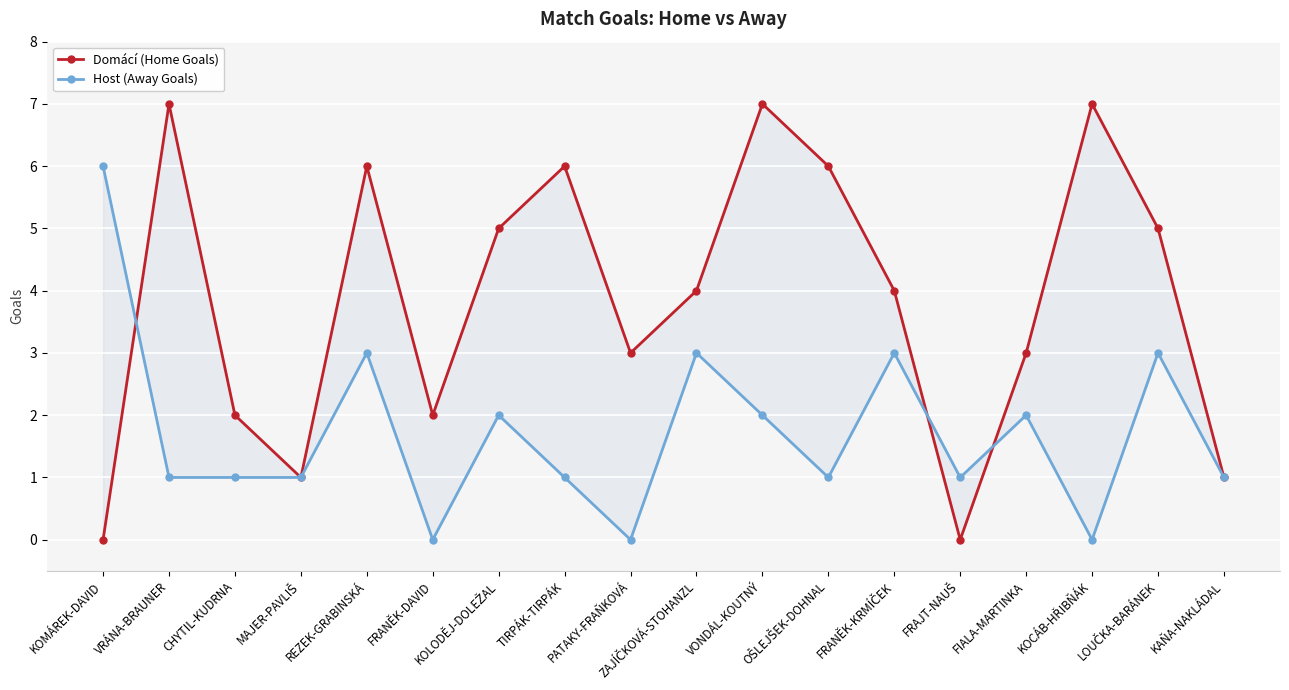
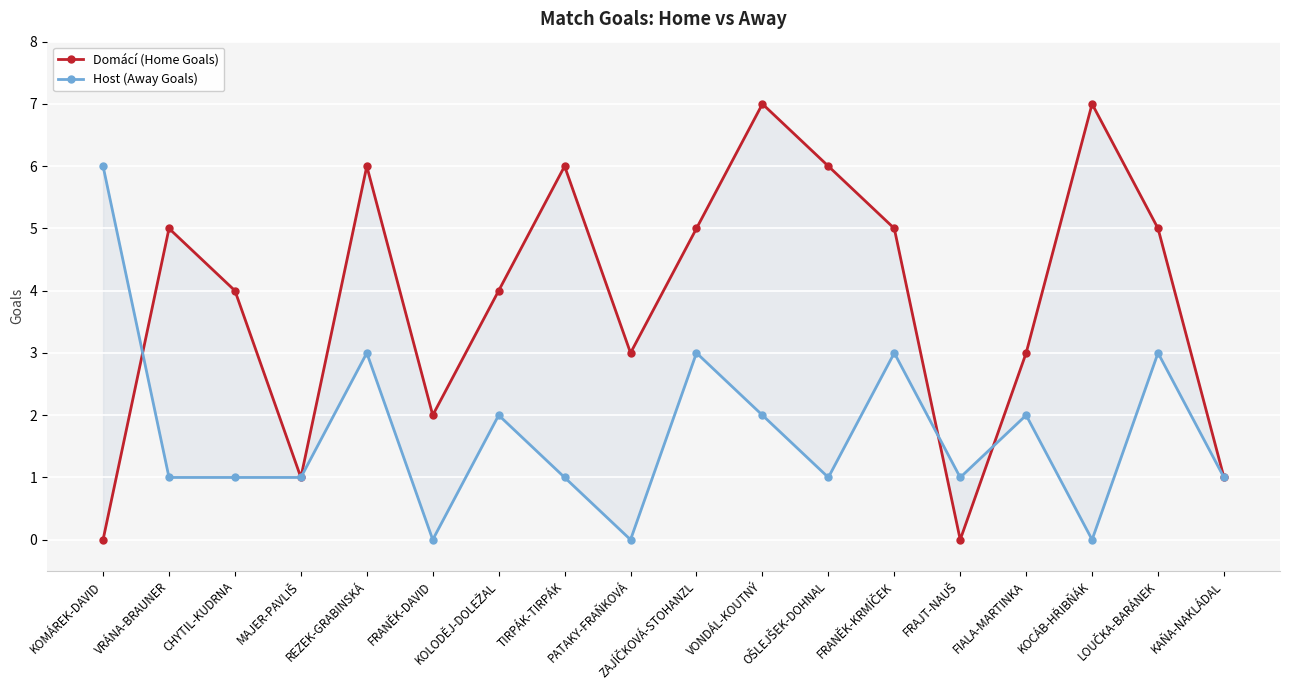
Domácí (Home Goals), VRÁNA-BRAUNER: 7 -> 5
Domácí (Home Goals), CHYTIL-KUDRNA: 2 -> 4
Domácí (Home Goals), KOLODĚJ-DOLEŽAL: 5 -> 4
Domácí (Home Goals), ZAJÍČKOVÁ-STOHANZL: 4 -> 5
Domácí (Home Goals), FRANĚK-KRMÍČEK: 4 -> 5
